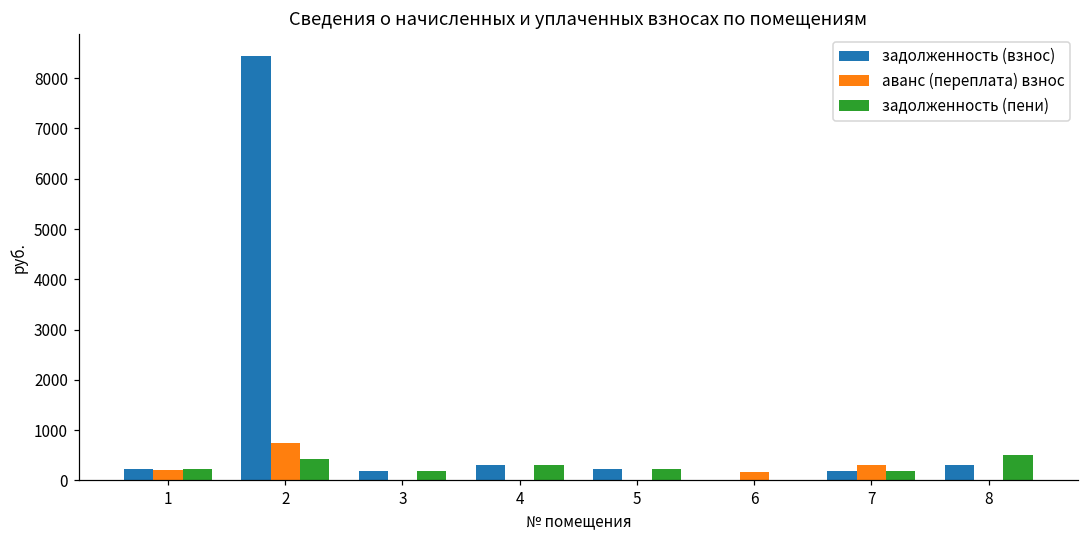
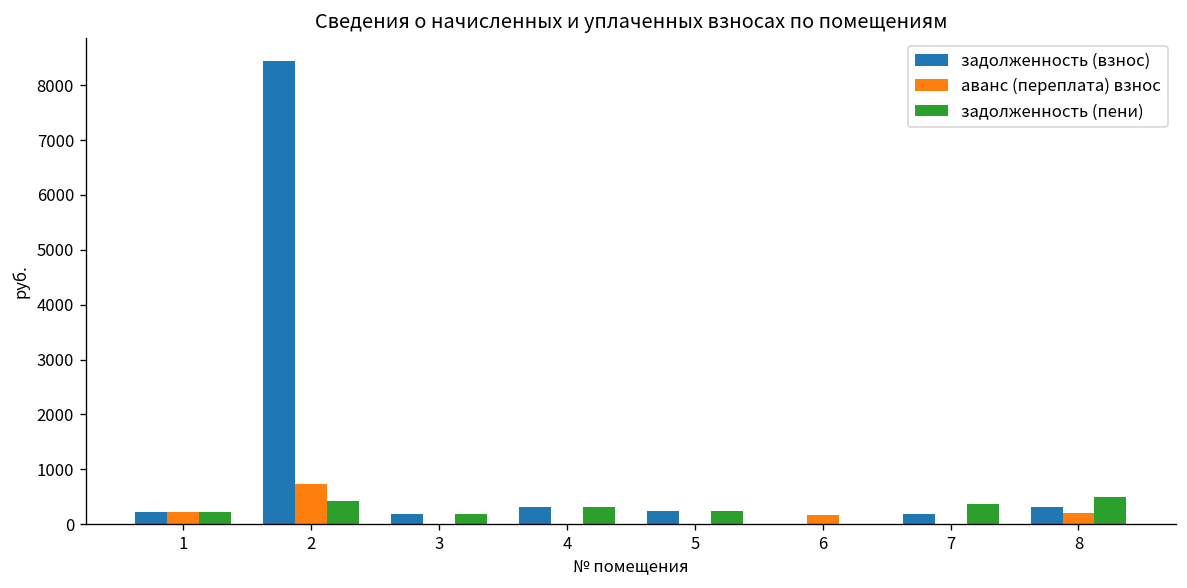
аванс (переплата) взнос, 7: 300 -> 0
задолженность (пени), 7: 200 -> 400
аванс (переплата) взнос, 8: 0 -> 200
